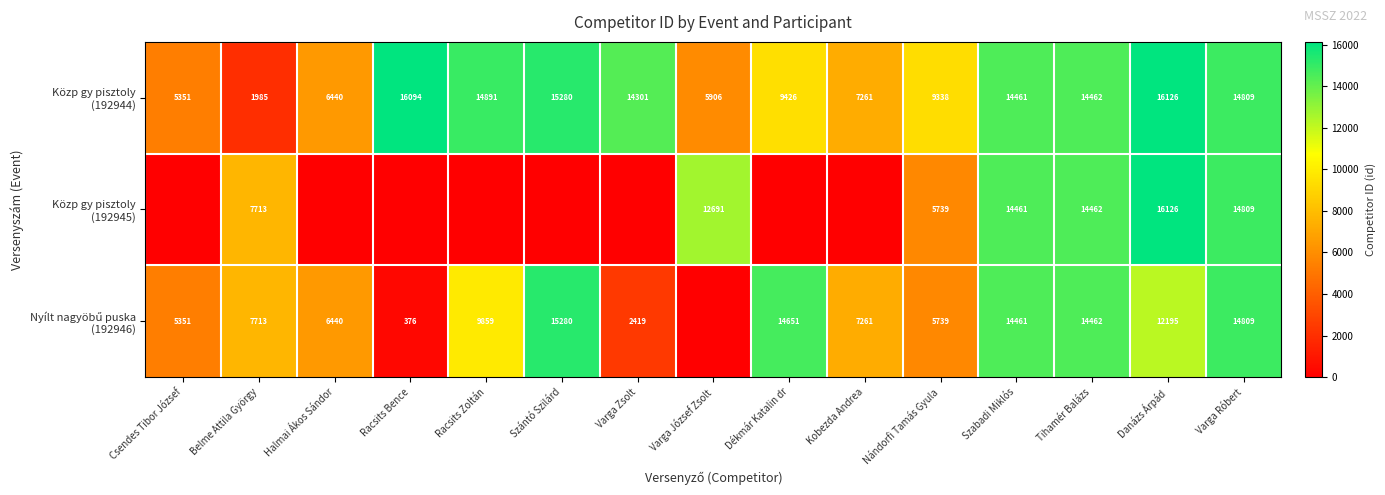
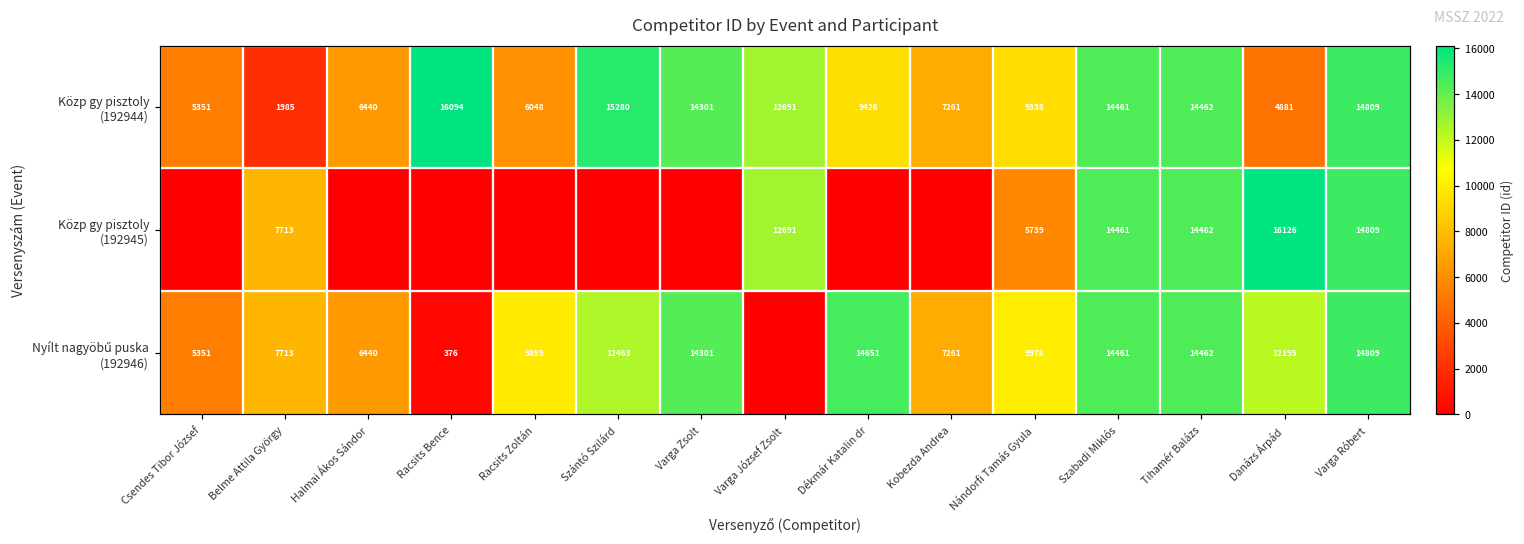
Közp gy pisztoly (192944), Racsits Zoltán: 14891 -> 6048
Közp gy pisztoly (192944), Varga József Zsolt: 5906 -> 12691
Közp gy pisztoly (192944), Danázs Árpád: 16126 -> 4881
Nyílt nagyöbű puska (192946), Szántó Szilárd: 15280 -> 12463
Nyílt nagyöbű puska (192946), Varga Zsolt: 2419 -> 14301
Nyílt nagyöbű puska (192946), Nándorfi Tamás Gyula: 5739 -> 9978
